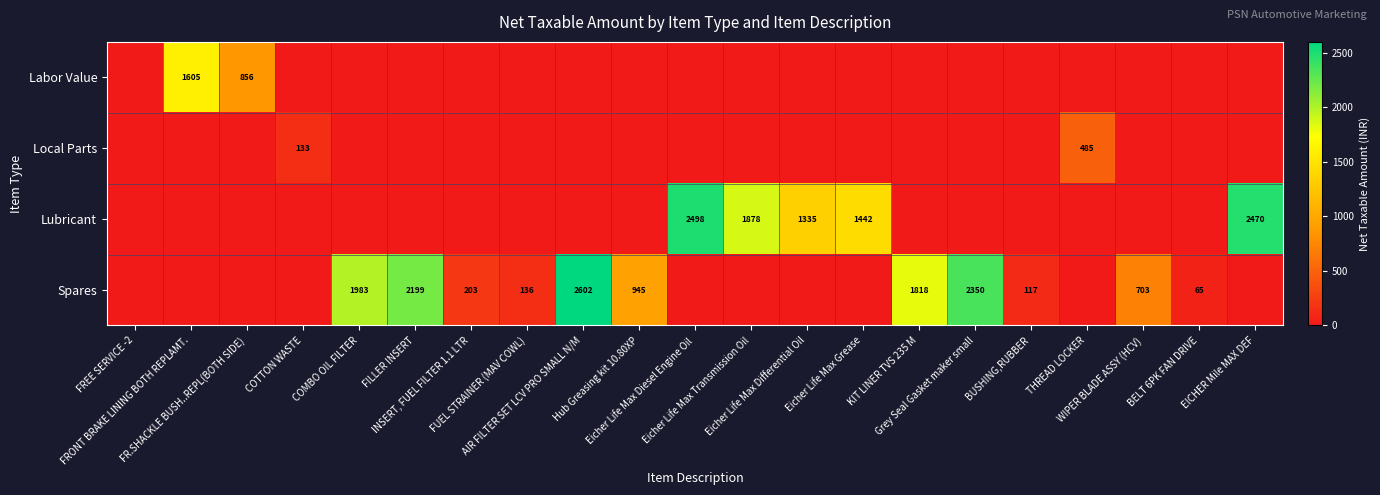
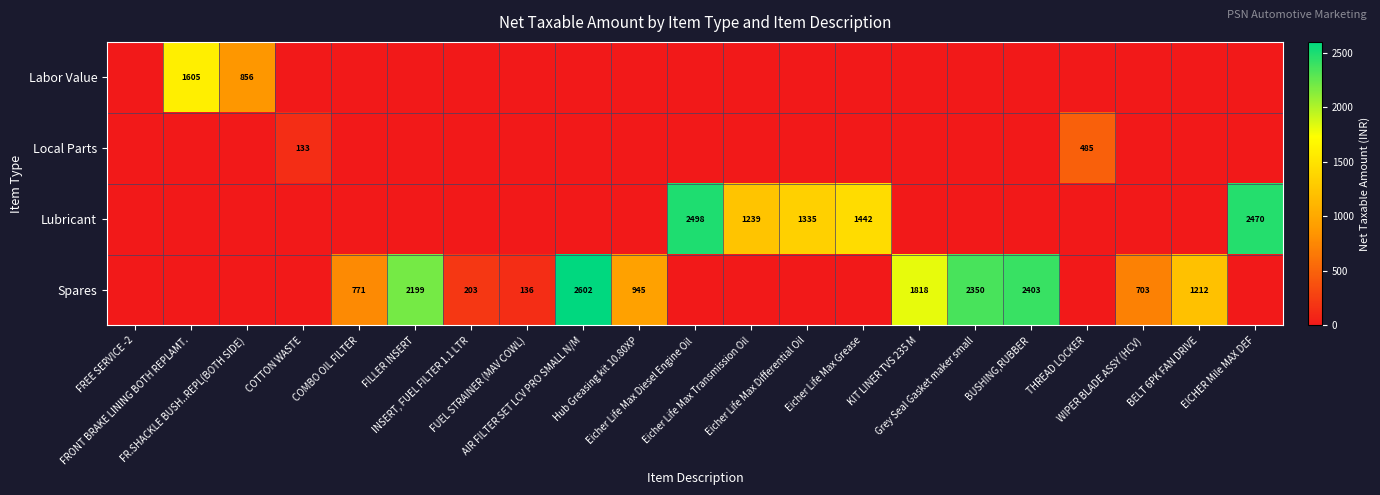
Lubricant, Eicher Life Max Transmission Oil: 1878 -> 1239
Spares, COMBO OIL FILTER: 1983 -> 771
Spares, BUSHING,RUBBER: 117 -> 2403
Spares, BELT 6PK FAN DRIVE: 65 -> 1212
